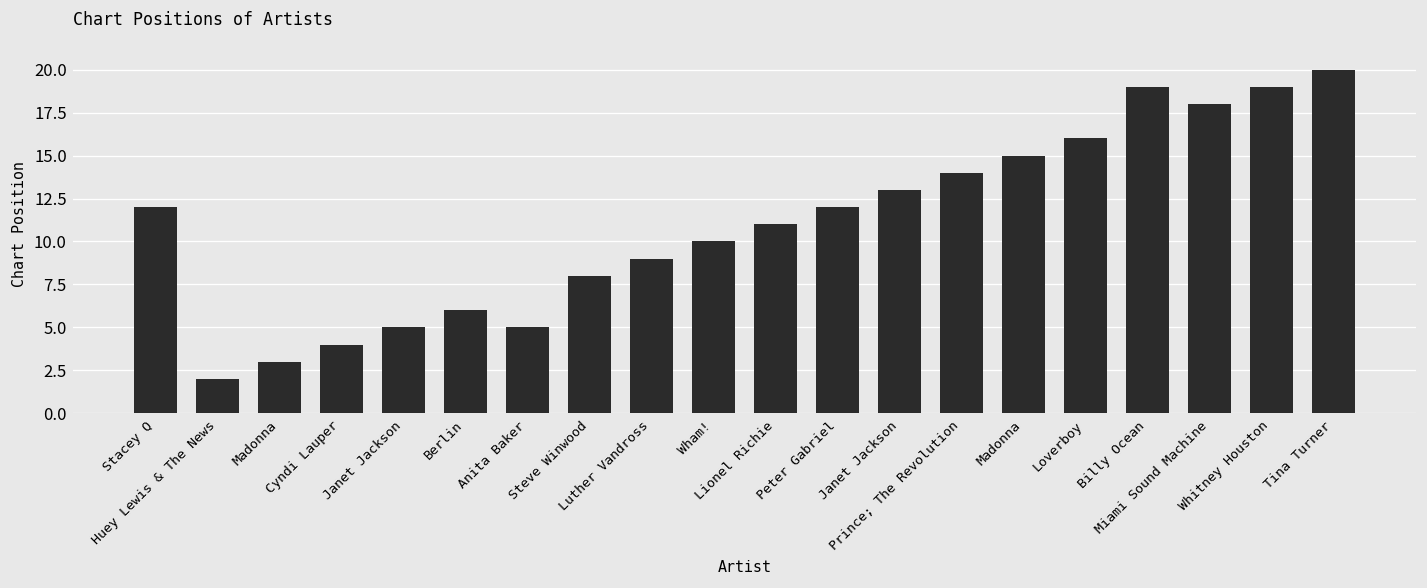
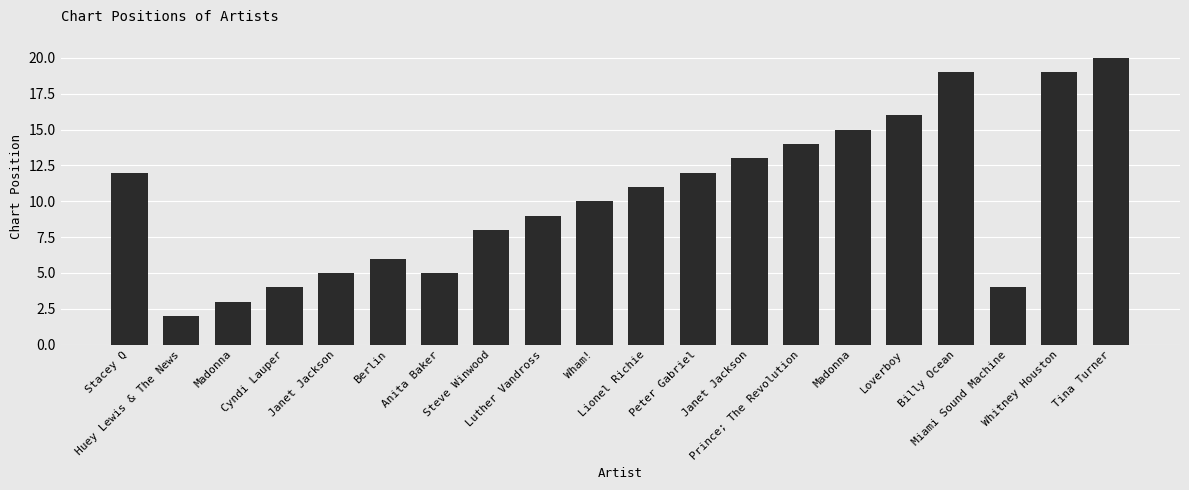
Miami Sound Machine: 18 -> 4
